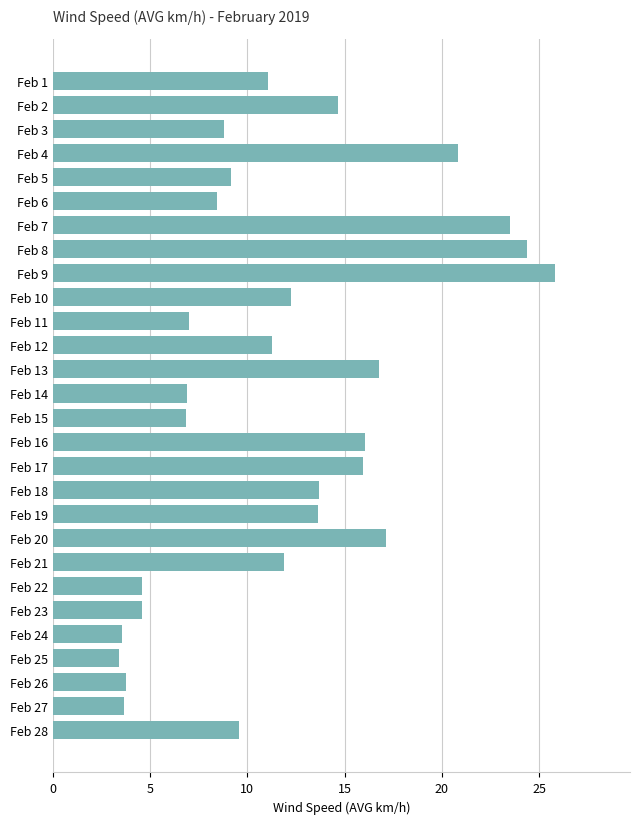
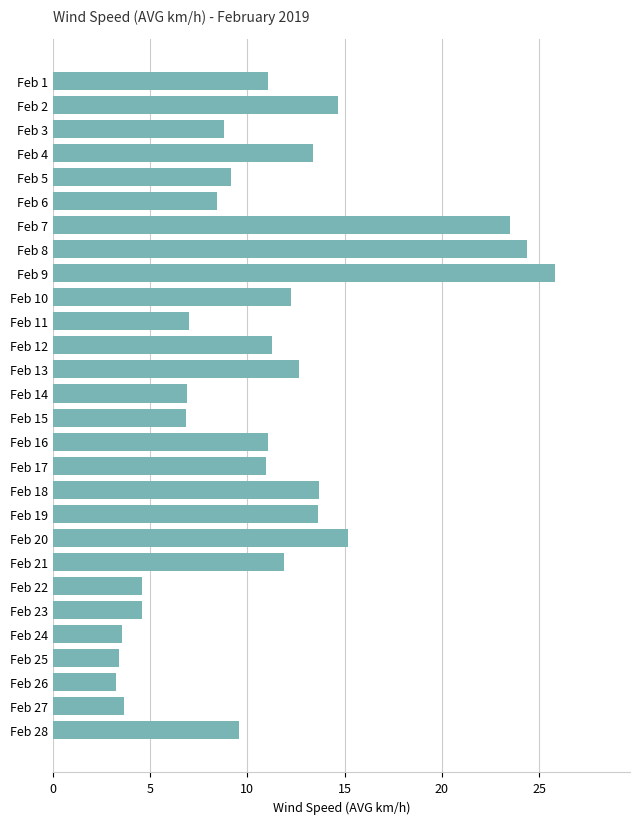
Feb 4: 20.8 -> 13.4
Feb 13: 16.8 -> 12.6
Feb 16: 16.1 -> 11.1
Feb 17: 15.9 -> 11.0
Feb 20: 17.1 -> 15.2
Feb 26: 3.8 -> 3.2
